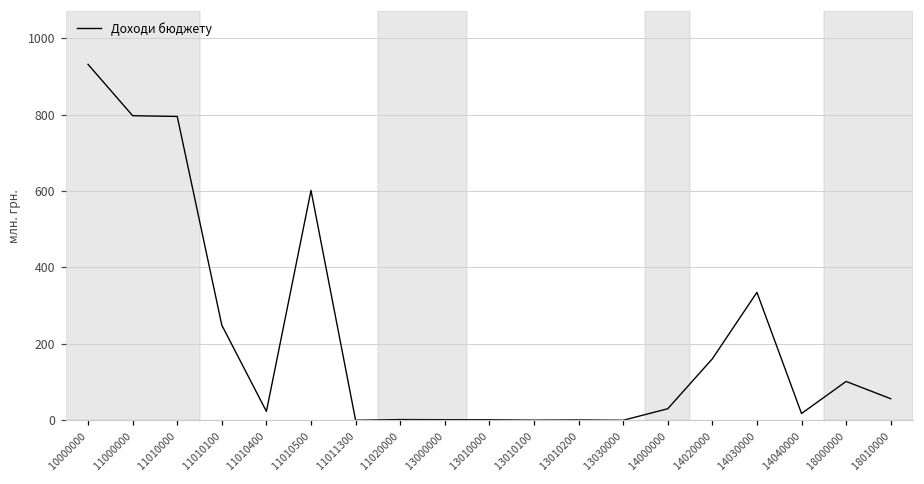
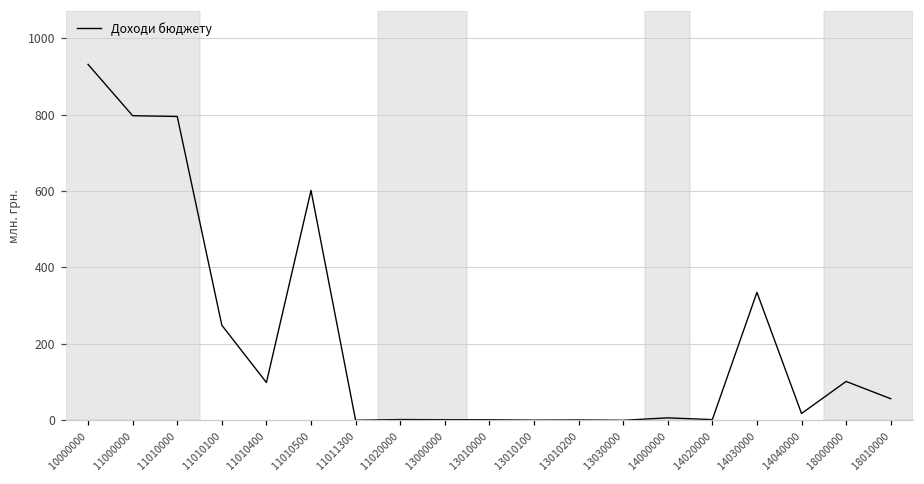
11010400: 20 -> 100
14000000: 30 -> 10
14020000: 160 -> 0
